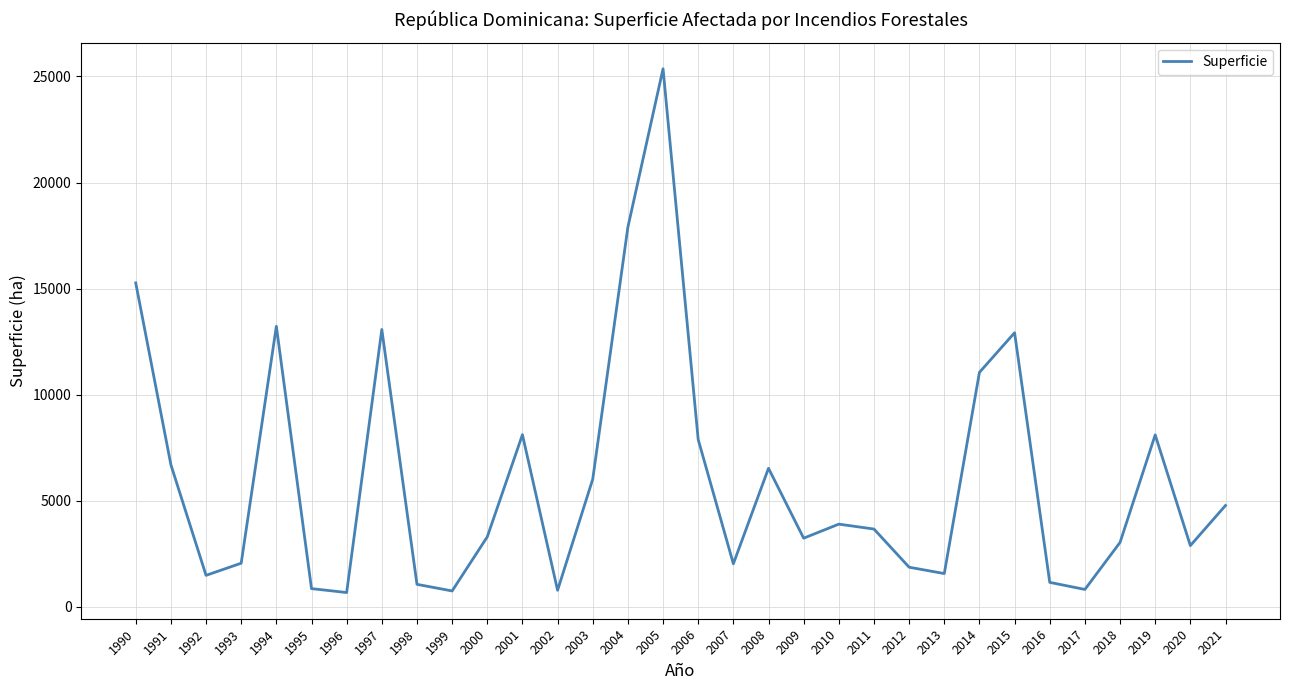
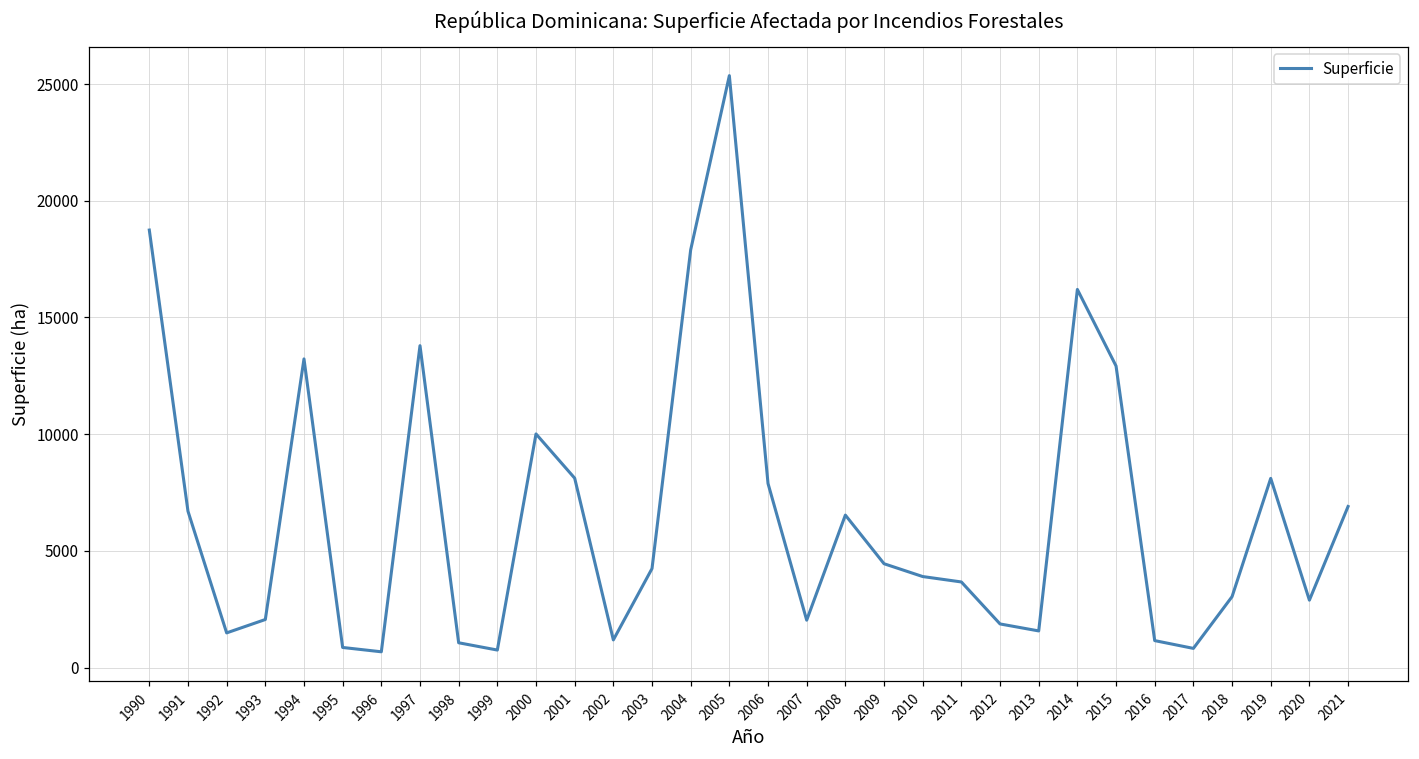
1990: 15300 -> 18700
1997: 13100 -> 13800
2000: 3300 -> 10000
2002: 800 -> 1200
2003: 6000 -> 4200
2009: 3200 -> 4400
2014: 11100 -> 16200
2021: 4800 -> 6900
